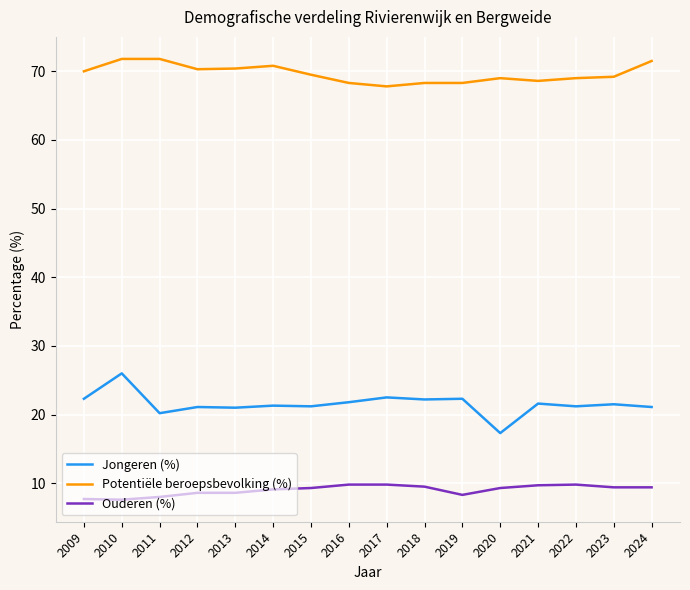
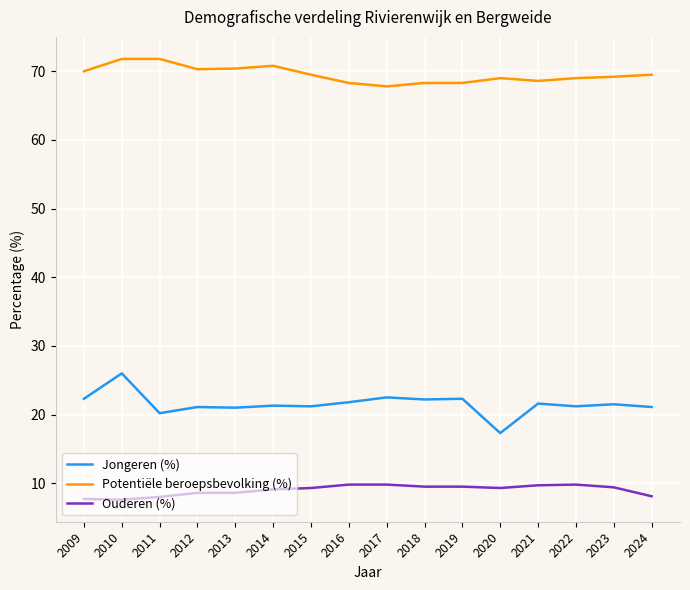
Ouderen (%), 2019: 8 -> 10
Potentiële beroepsbevolking (%), 2024: 72 -> 70
Ouderen (%), 2024: 9 -> 8
